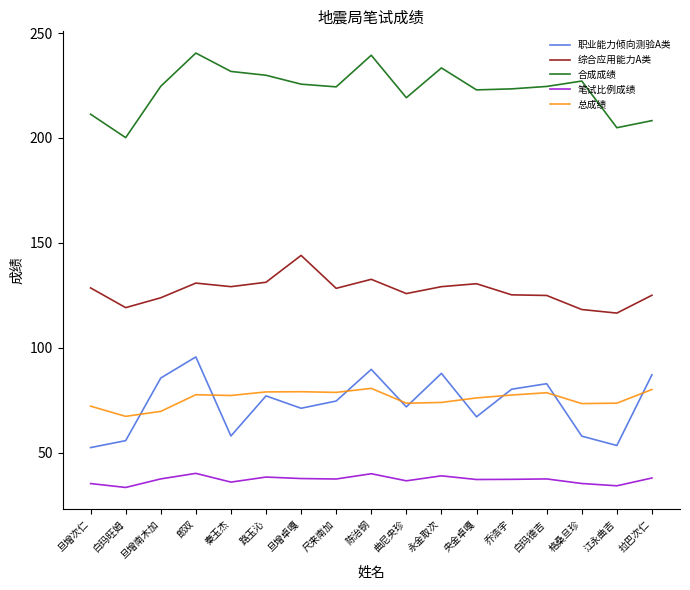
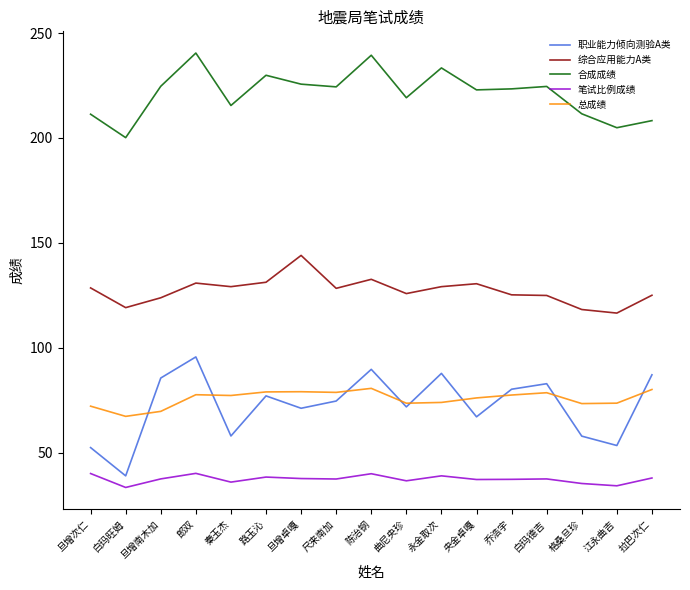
笔试比例成绩, 旦增次仁: 35 -> 40
职业能力倾向测验A类, 白玛旺姆: 56 -> 39
合成成绩, 秦玉杰: 232 -> 215
合成成绩, 格桑旦珍: 227 -> 212
